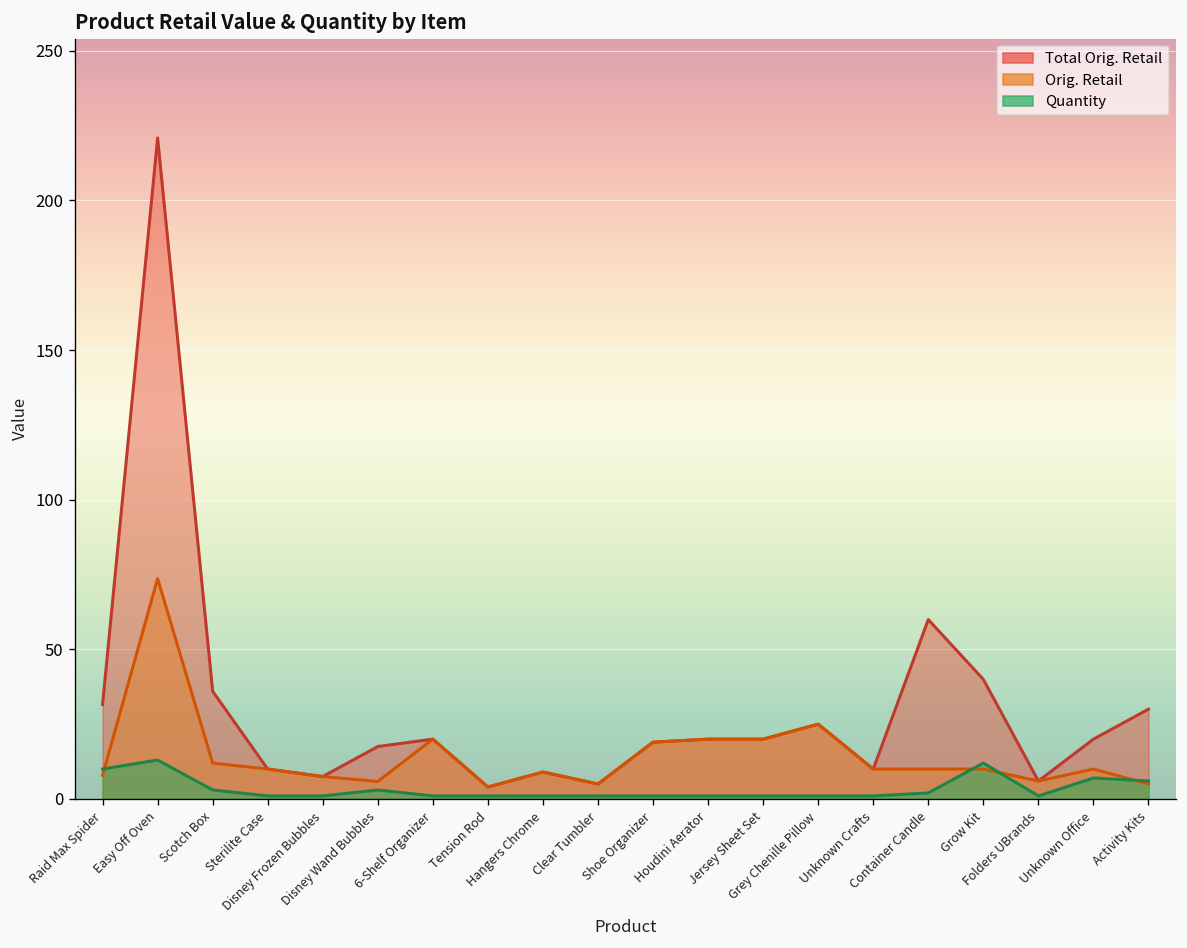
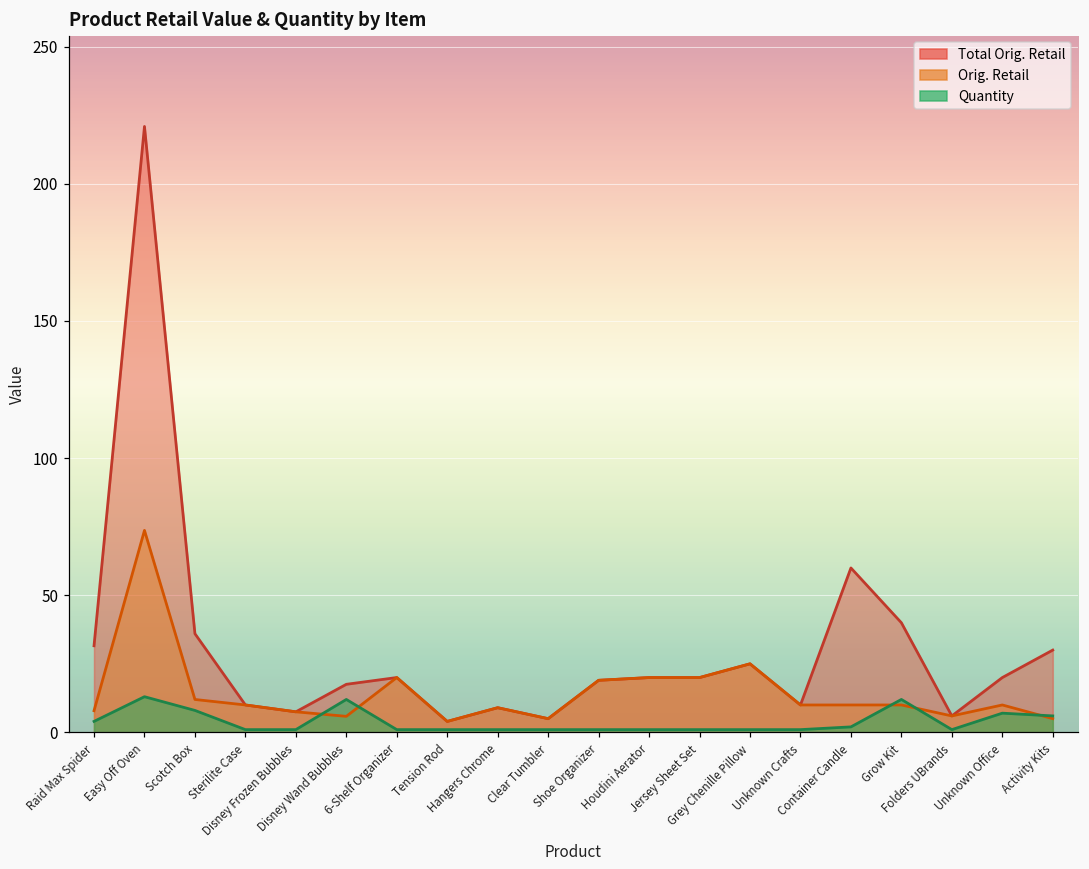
Quantity, Raid Max Spider: 10 -> 4
Quantity, Scotch Box: 3 -> 8
Quantity, Disney Wand Bubbles: 3 -> 12
